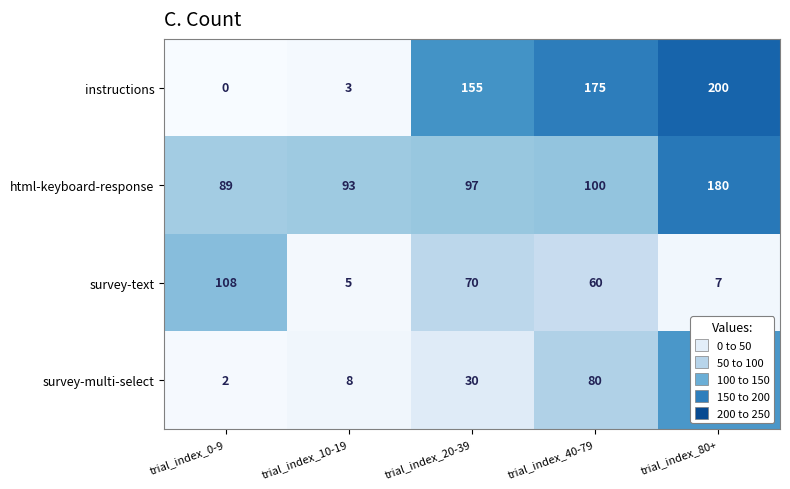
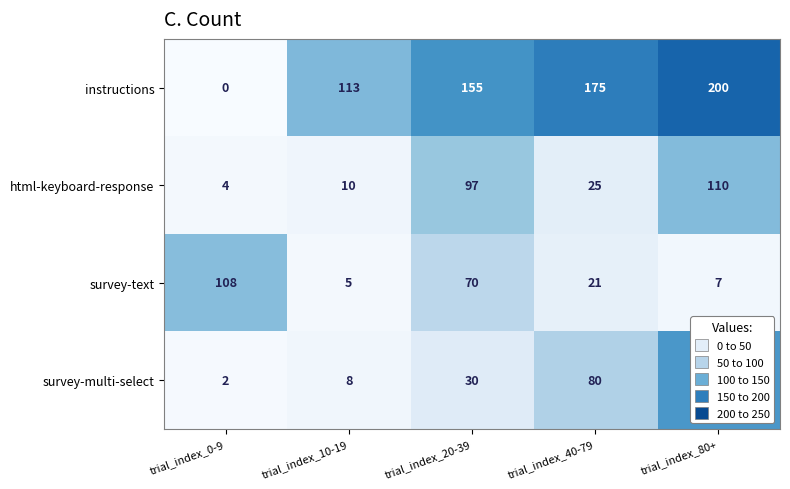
instructions, trial_index_10-19: 3 -> 113
html-keyboard-response, trial_index_0-9: 89 -> 4
html-keyboard-response, trial_index_10-19: 93 -> 10
html-keyboard-response, trial_index_40-79: 100 -> 25
html-keyboard-response, trial_index_80+: 180 -> 110
survey-text, trial_index_40-79: 60 -> 21
